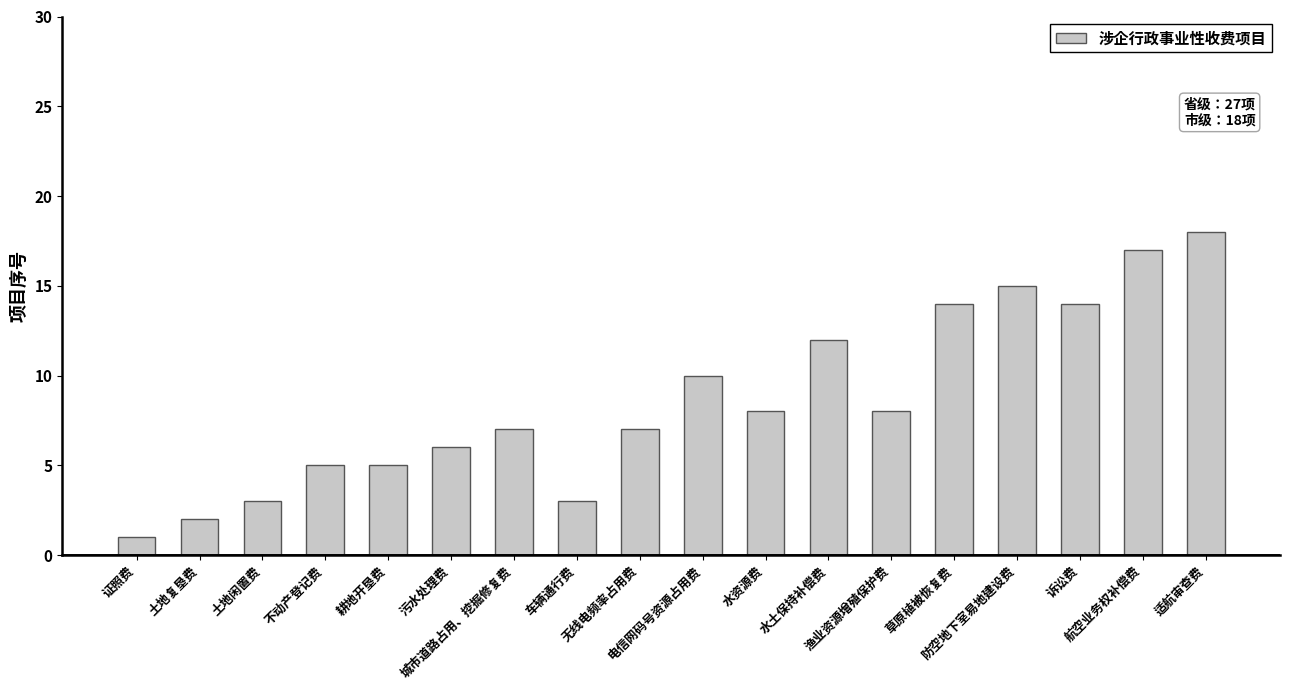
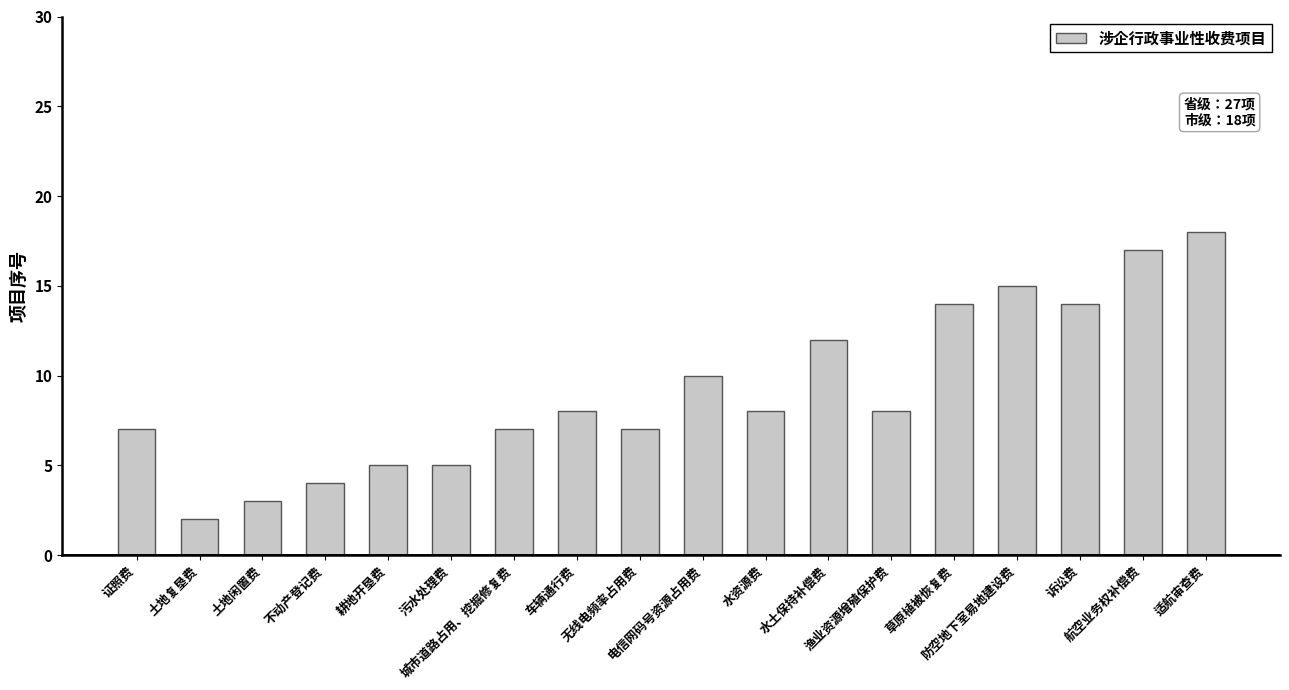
证照费: 1 -> 7
不动产登记费: 5 -> 4
污水处理费: 6 -> 5
车辆通行费: 3 -> 8
